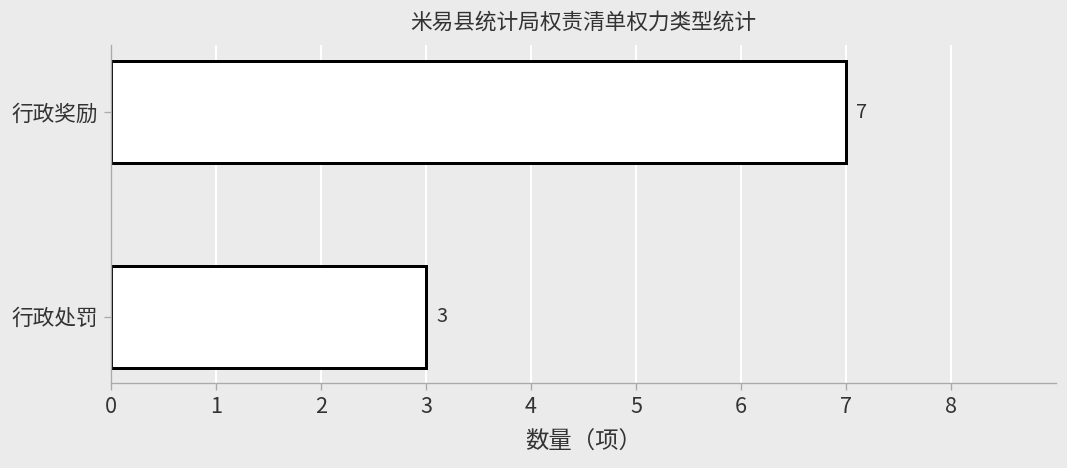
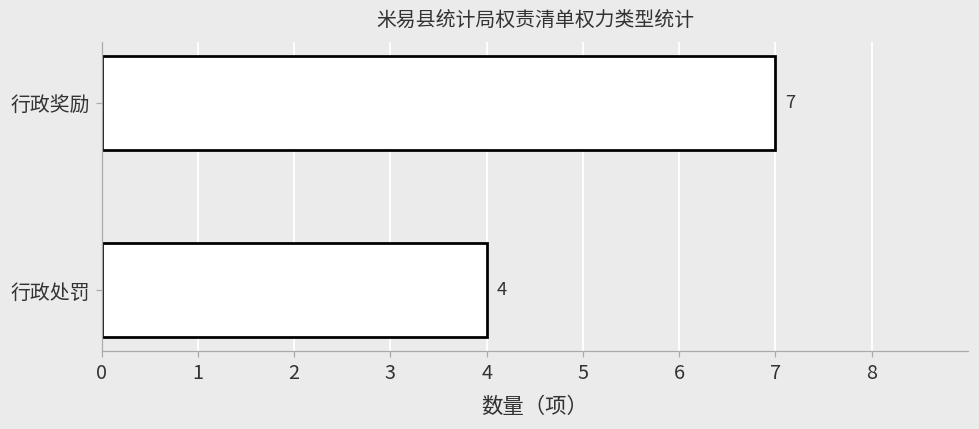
行政处罚: 3 -> 4
